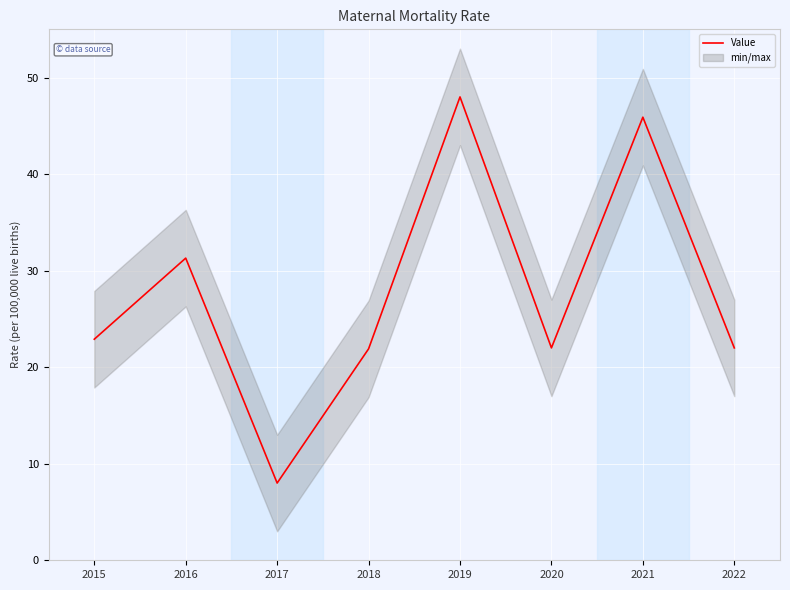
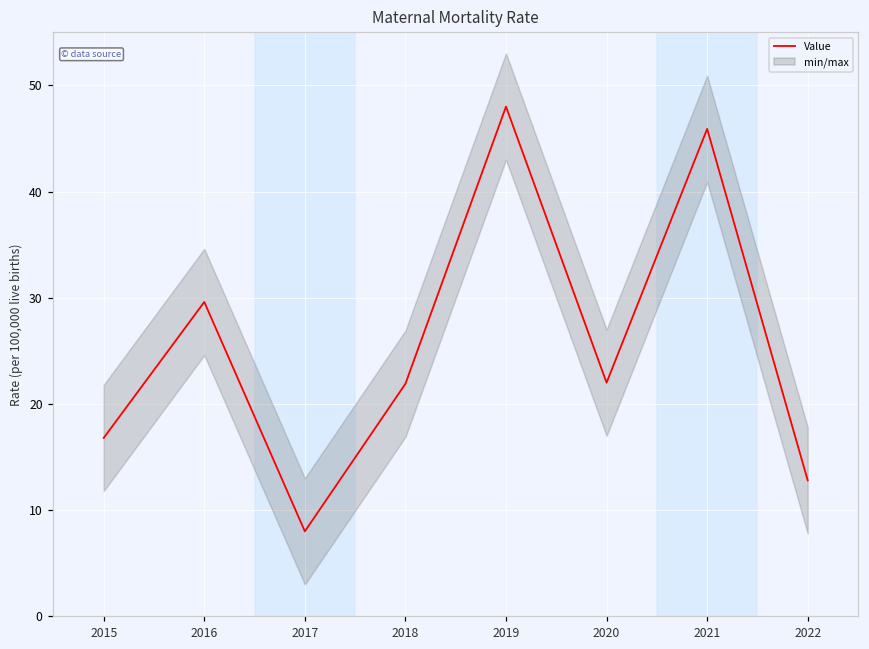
Value, 2015: 23 -> 17
Value, 2016: 31 -> 30
Value, 2022: 22 -> 13
